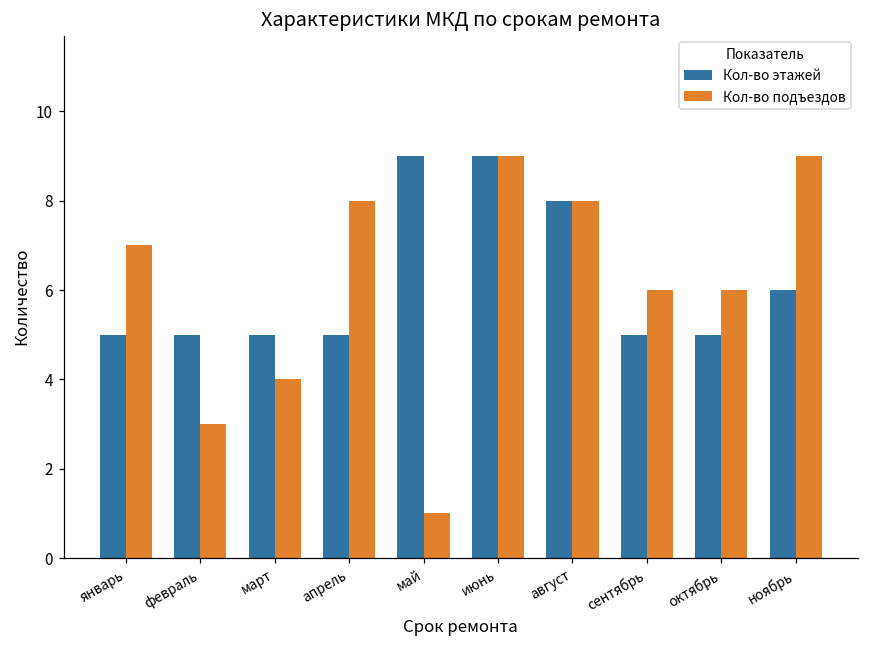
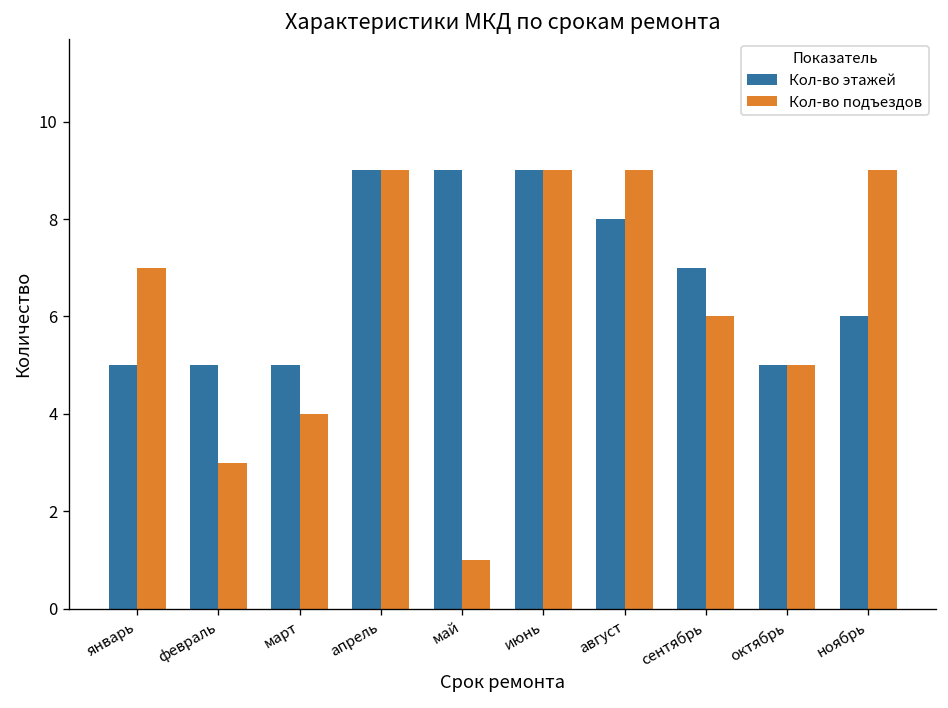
Кол-во этажей, апрель: 5 -> 9
Кол-во подъездов, апрель: 8 -> 9
Кол-во подъездов, август: 8 -> 9
Кол-во этажей, сентябрь: 5 -> 7
Кол-во подъездов, октябрь: 6 -> 5
